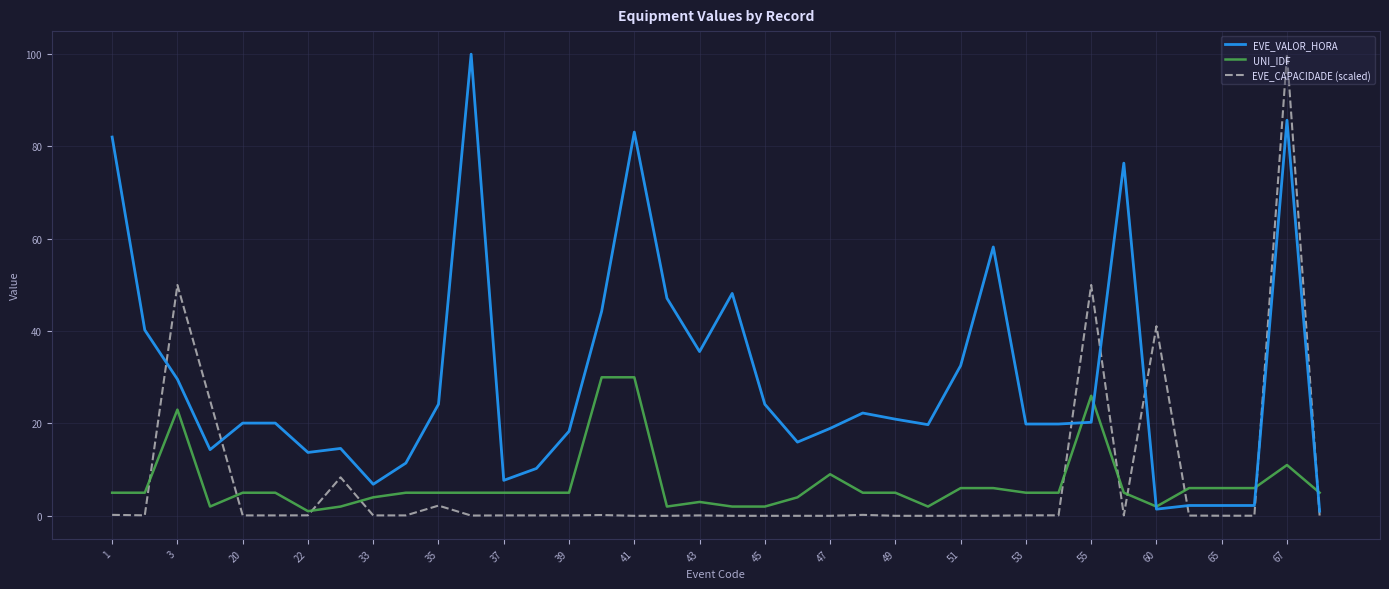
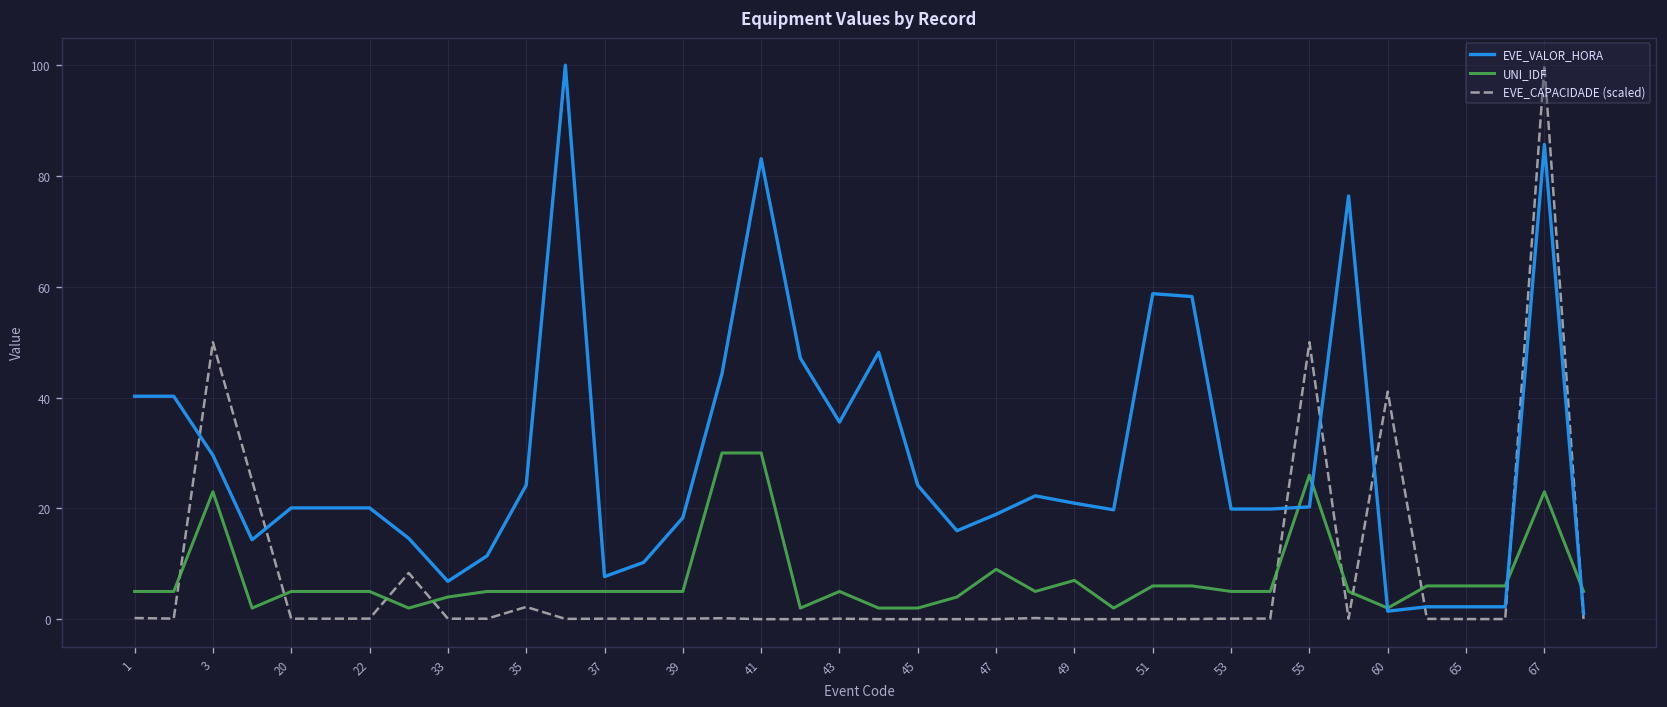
EVE_VALOR_HORA, 1: 82 -> 40
EVE_VALOR_HORA, 22: 14 -> 20
UNI_IDF, 22: 1 -> 5
UNI_IDF, 43: 3 -> 5
UNI_IDF, 49: 5 -> 7
EVE_VALOR_HORA, 51: 33 -> 59
UNI_IDF, 67: 11 -> 23
